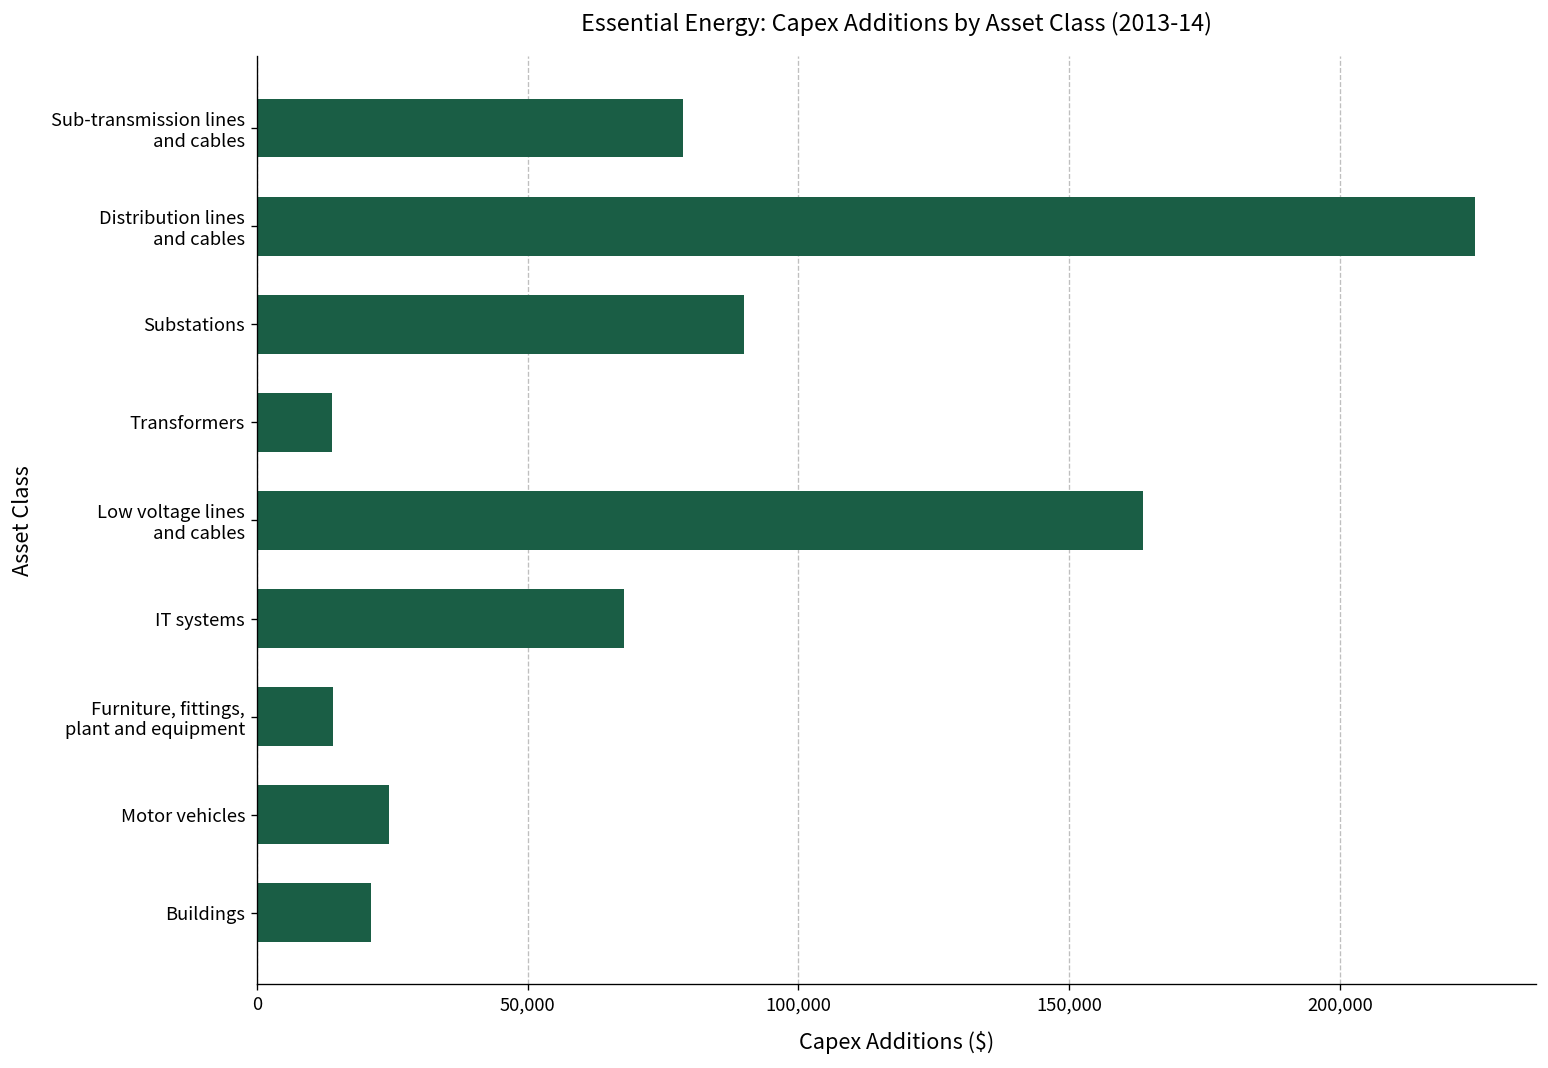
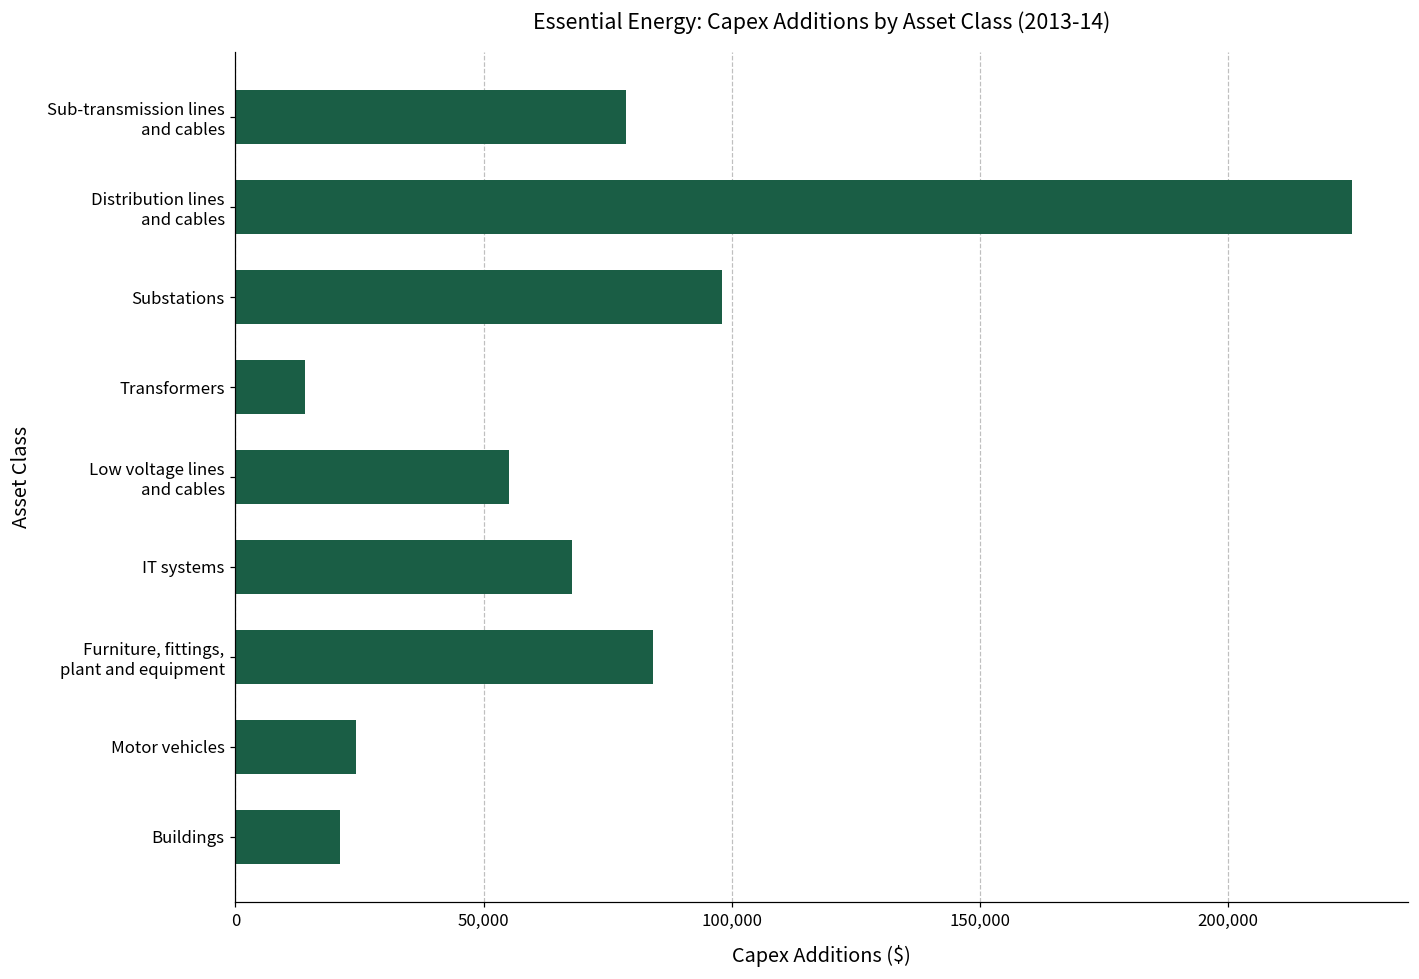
Substations: 90,000 -> 98,000
Low voltage lines and cables: 164,000 -> 55,000
Furniture, fittings, plant and equipment: 14,000 -> 84,000
